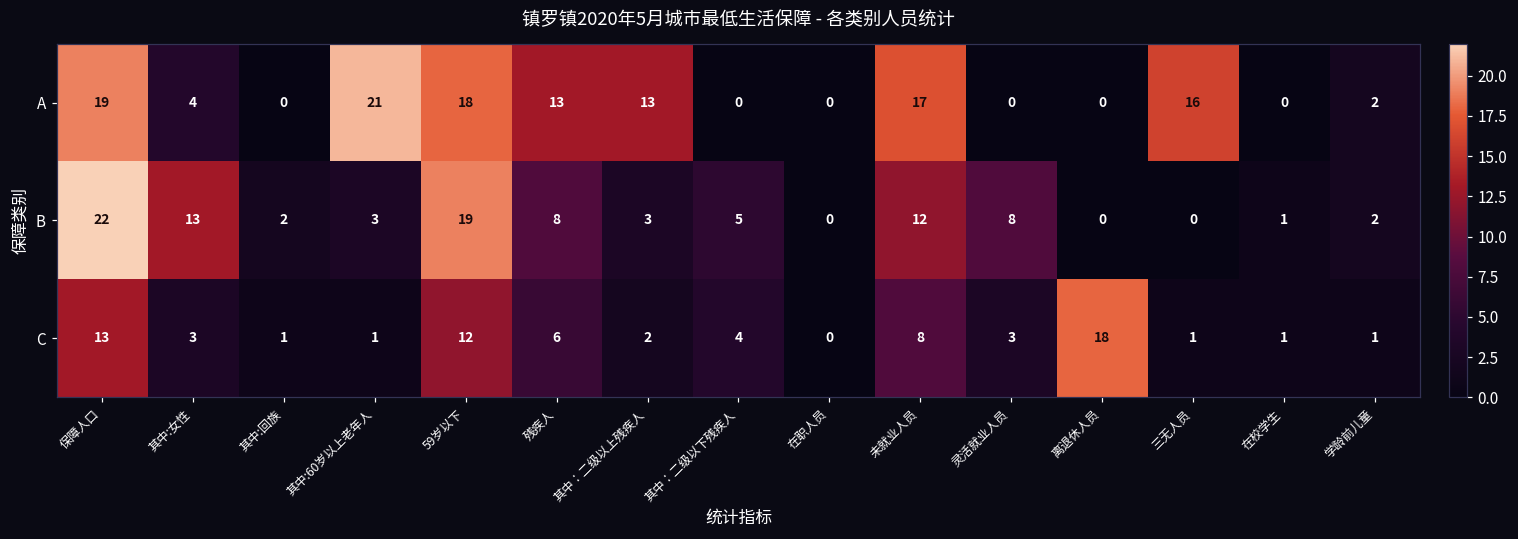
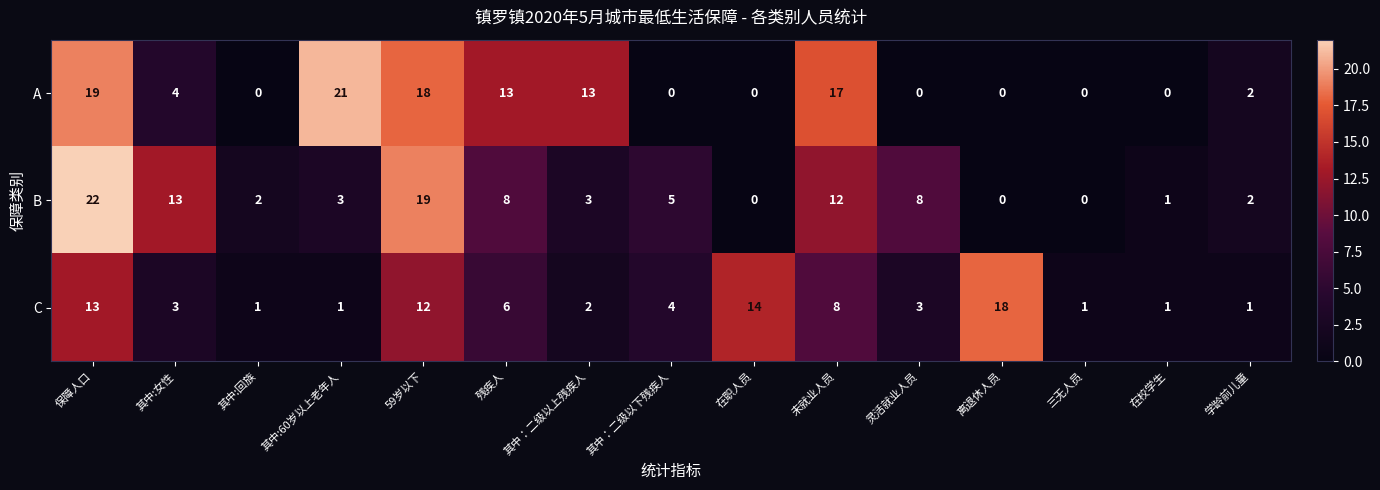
A, 三无人员: 16 -> 0
C, 在职人员: 0 -> 14
